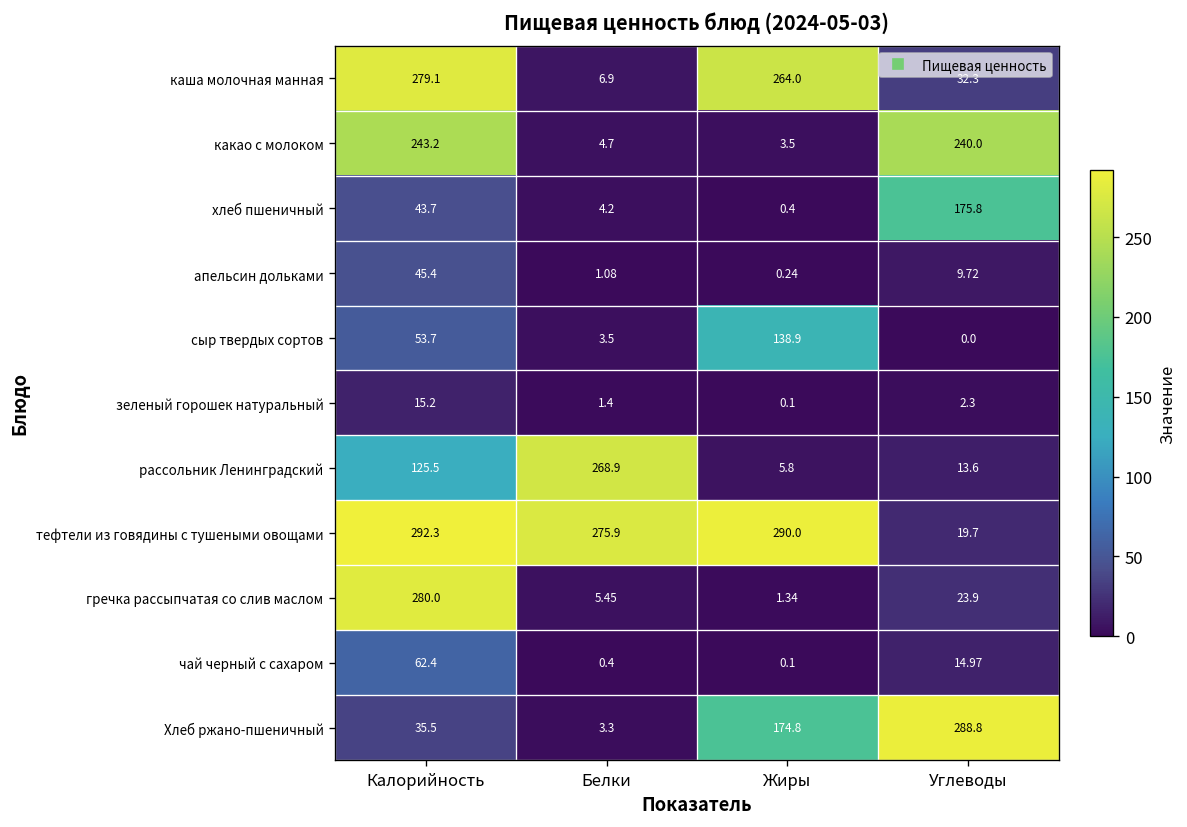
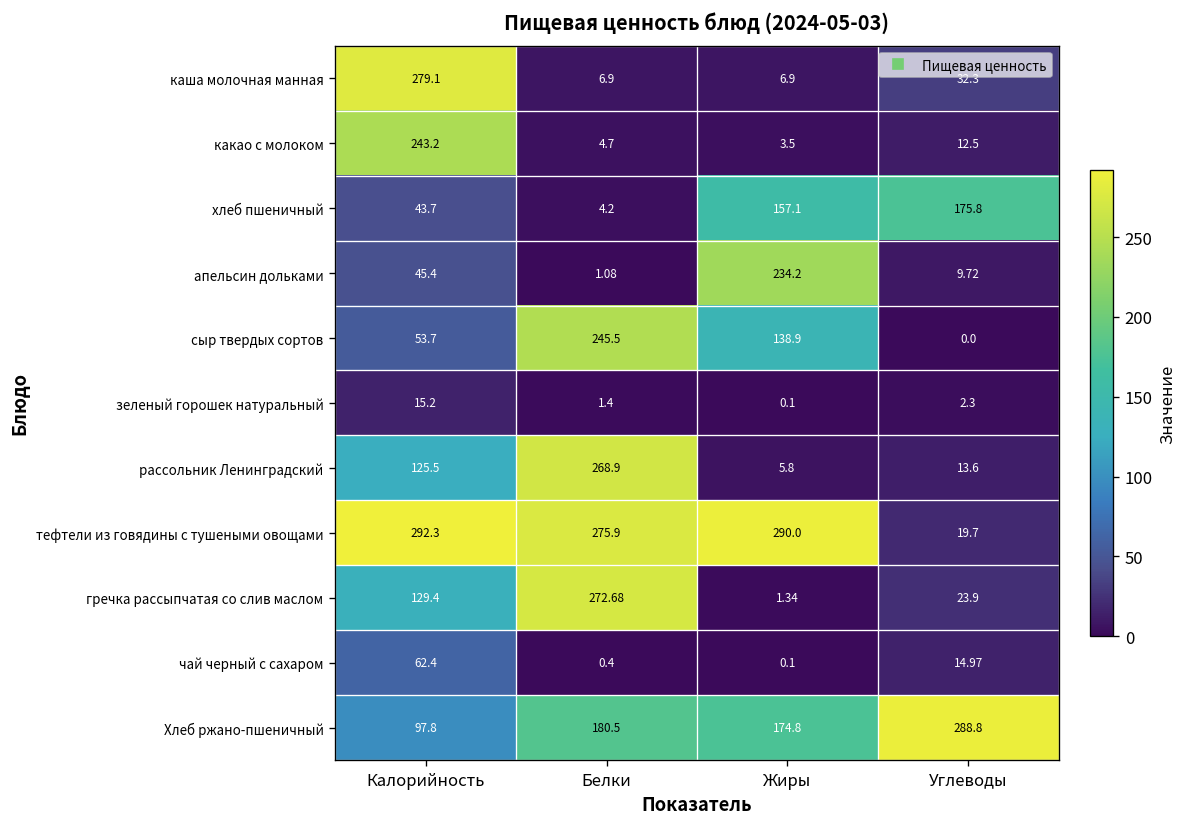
каша молочная манная, Жиры: 264.0 -> 6.9
какао с молоком, Углеводы: 240.0 -> 12.5
хлеб пшеничный, Жиры: 0.4 -> 157.1
апельсин дольками, Жиры: 0.24 -> 234.2
сыр твердых сортов, Белки: 3.5 -> 245.5
гречка рассыпчатая со слив маслом, Калорийность: 280.0 -> 129.4
гречка рассыпчатая со слив маслом, Белки: 5.45 -> 272.68
Хлеб ржано-пшеничный, Калорийность: 35.5 -> 97.8
Хлеб ржано-пшеничный, Белки: 3.3 -> 180.5
